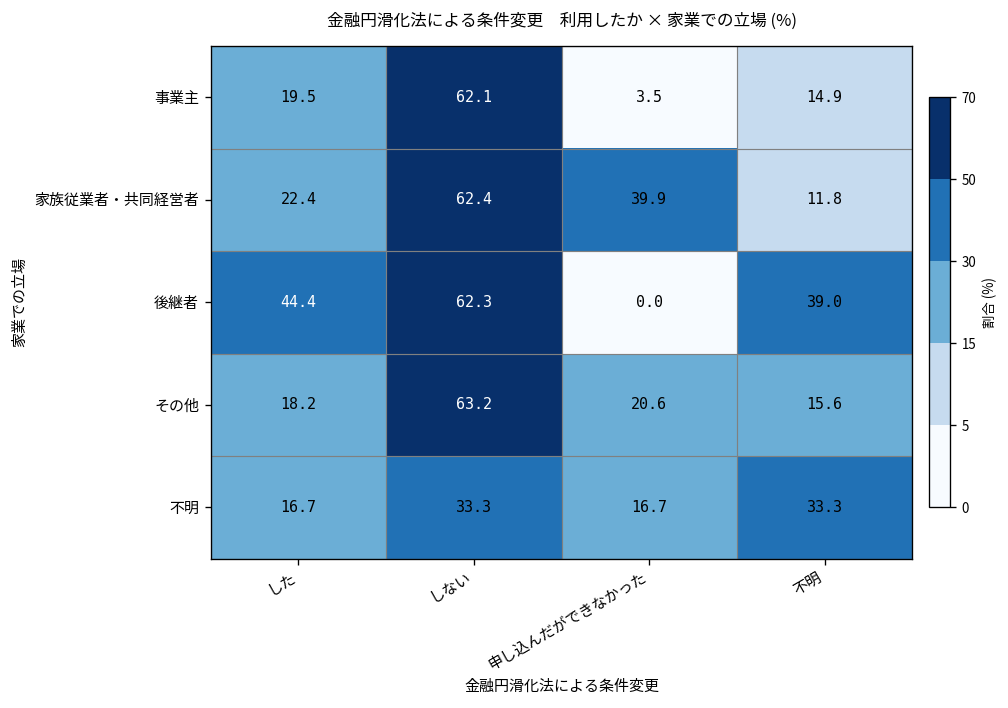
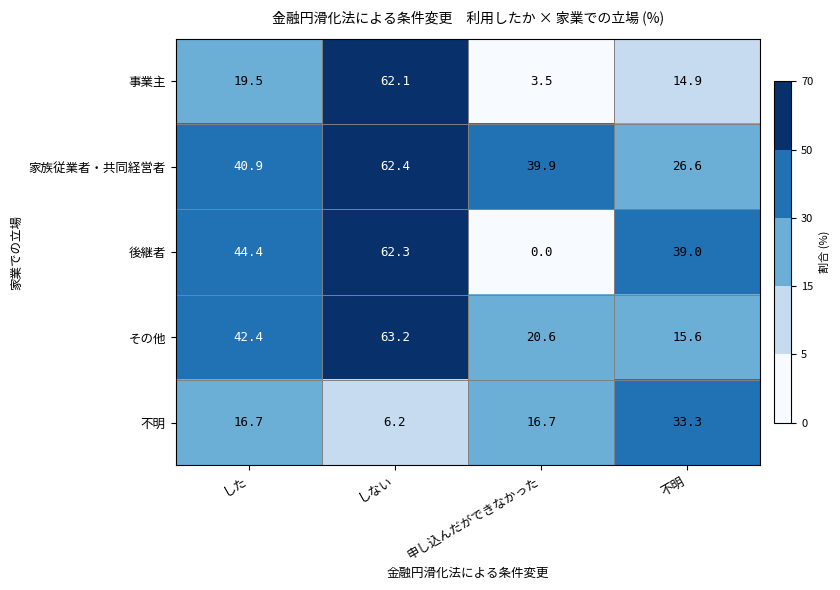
家族従業者・共同経営者, した: 22.4 -> 40.9
家族従業者・共同経営者, 不明: 11.8 -> 26.6
その他, した: 18.2 -> 42.4
不明, しない: 33.3 -> 6.2
